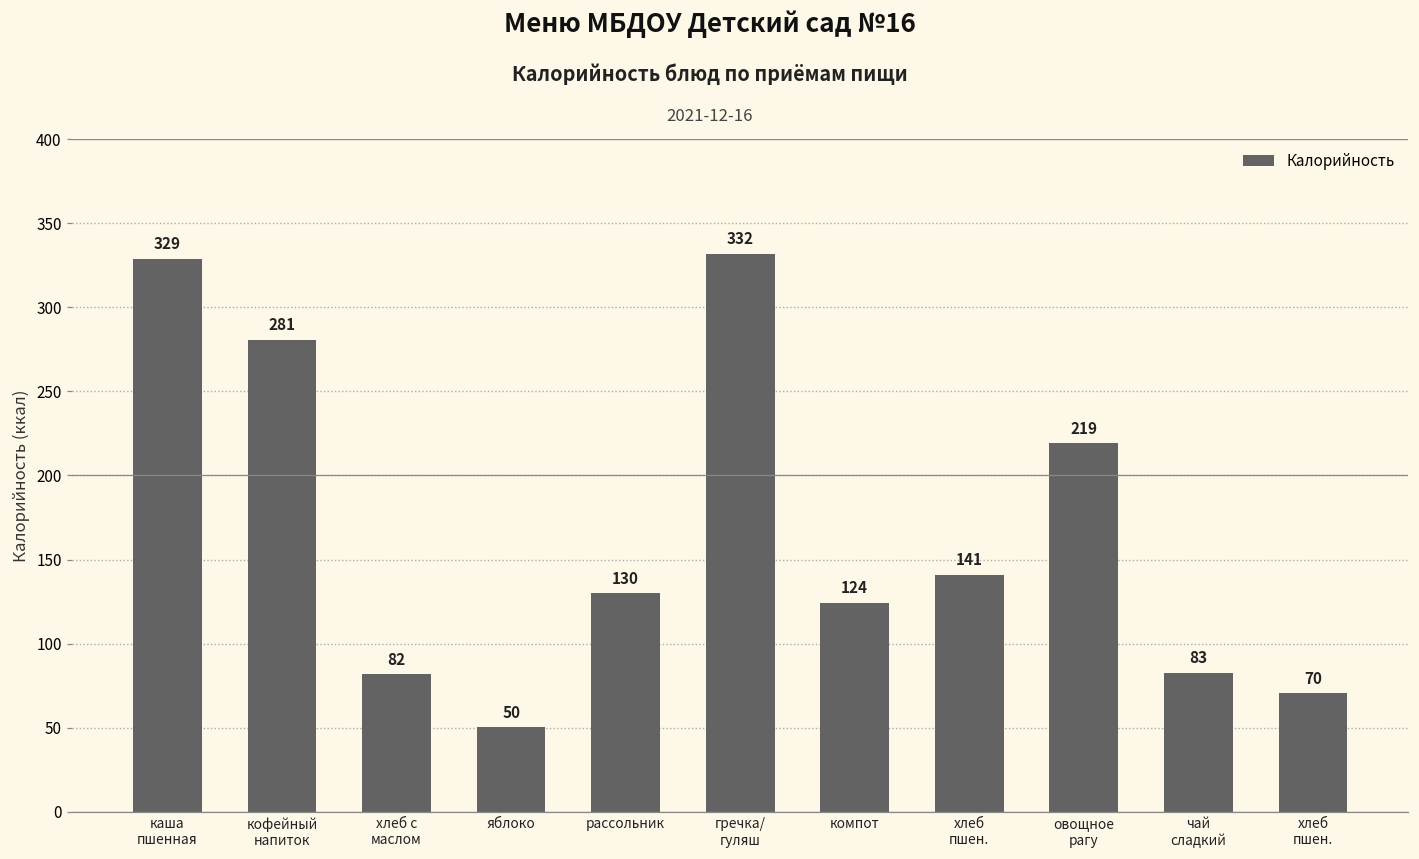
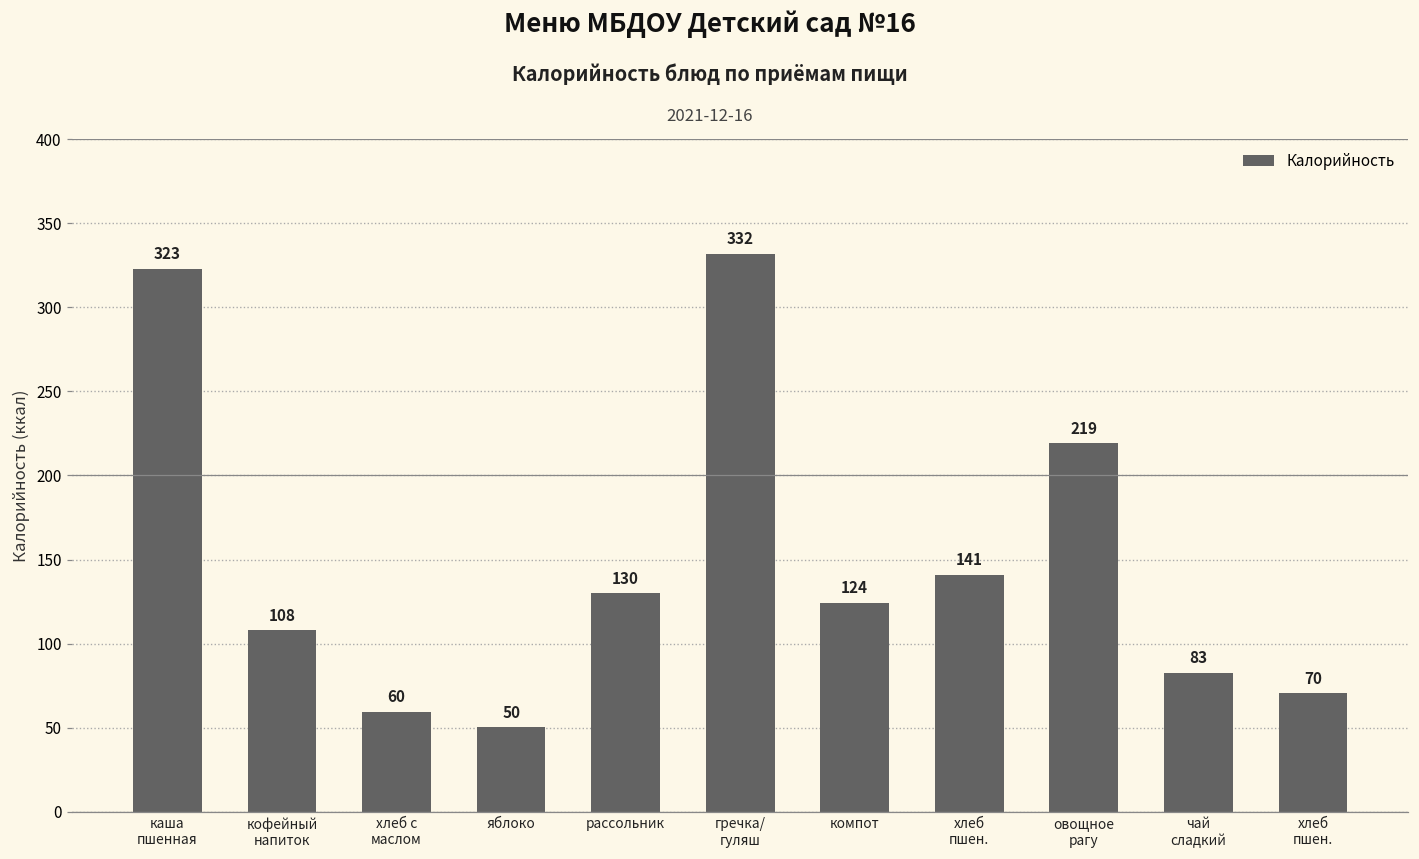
каша пшенная: 329 -> 323
кофейный напиток: 281 -> 108
хлеб с маслом: 82 -> 60
